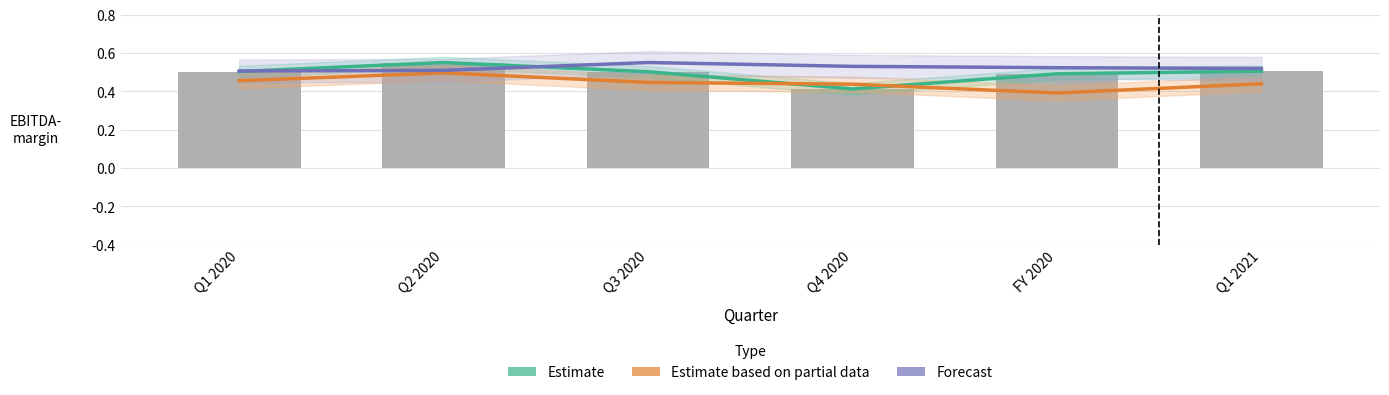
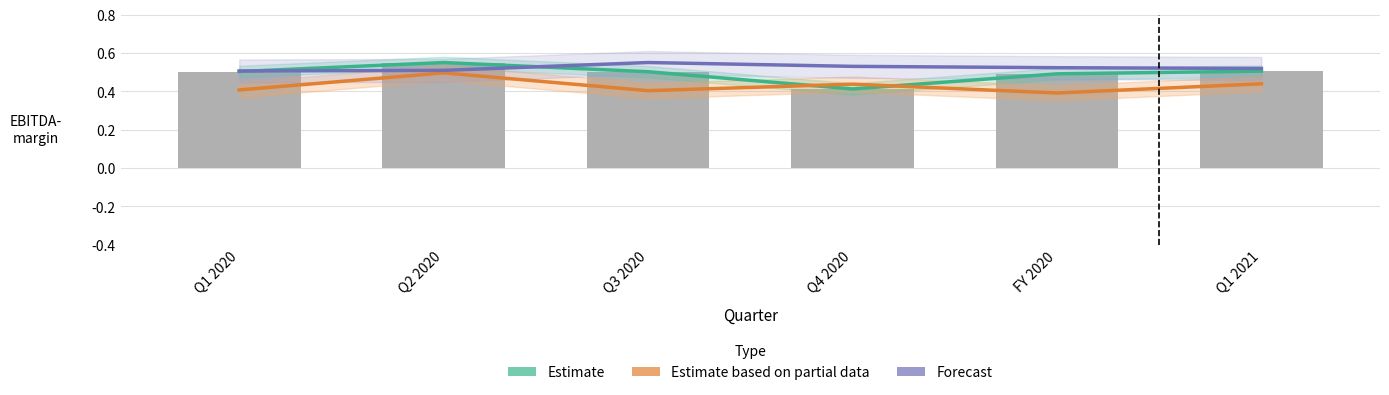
Estimate based on partial data, Q1 2020: 0.46 -> 0.41
Estimate based on partial data, Q3 2020: 0.45 -> 0.40
